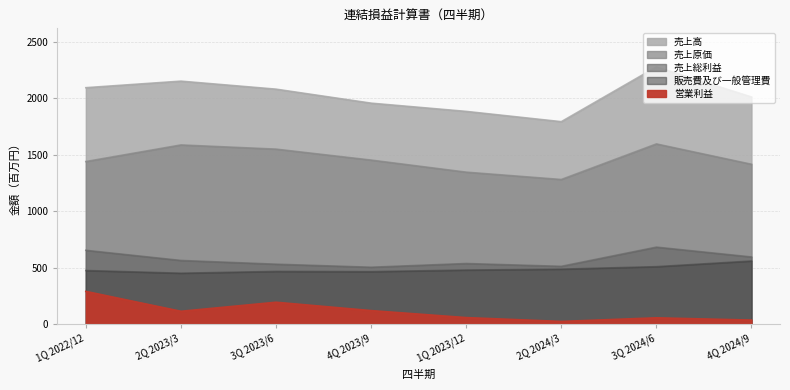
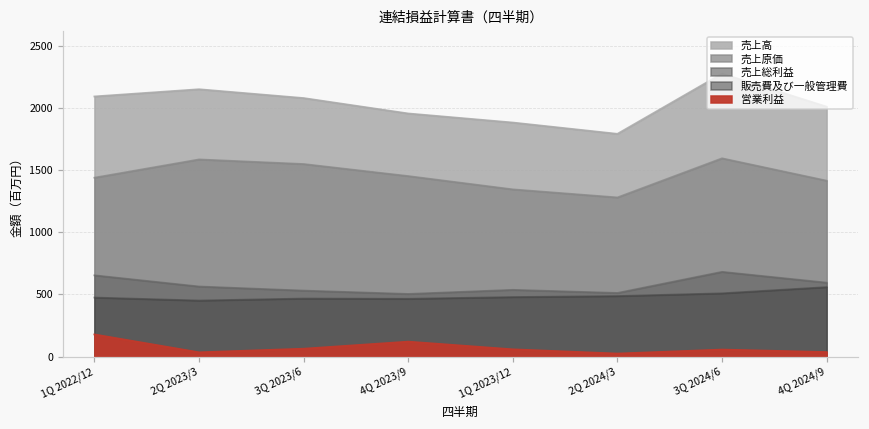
営業利益, 1Q 2022/12: 290 -> 180
営業利益, 2Q 2023/3: 110 -> 30
営業利益, 3Q 2023/6: 190 -> 60
